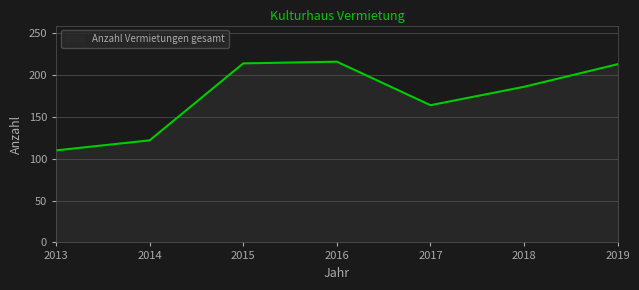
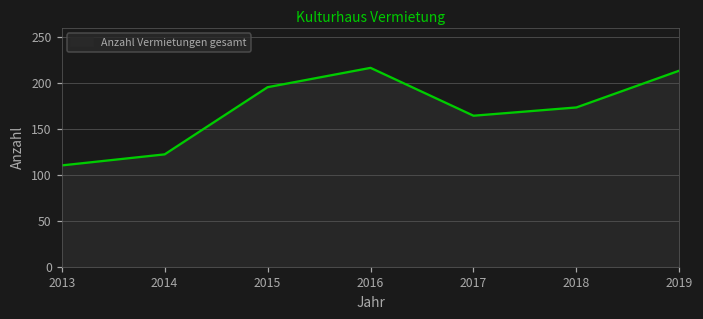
2015: 210 -> 200
2018: 190 -> 170
